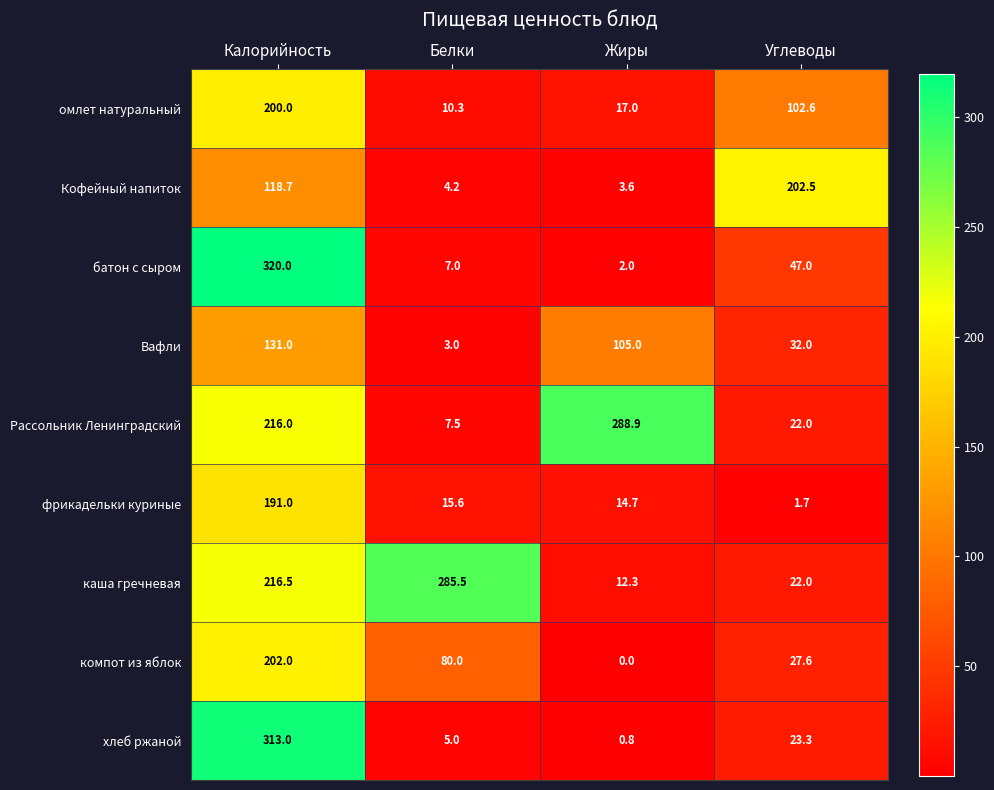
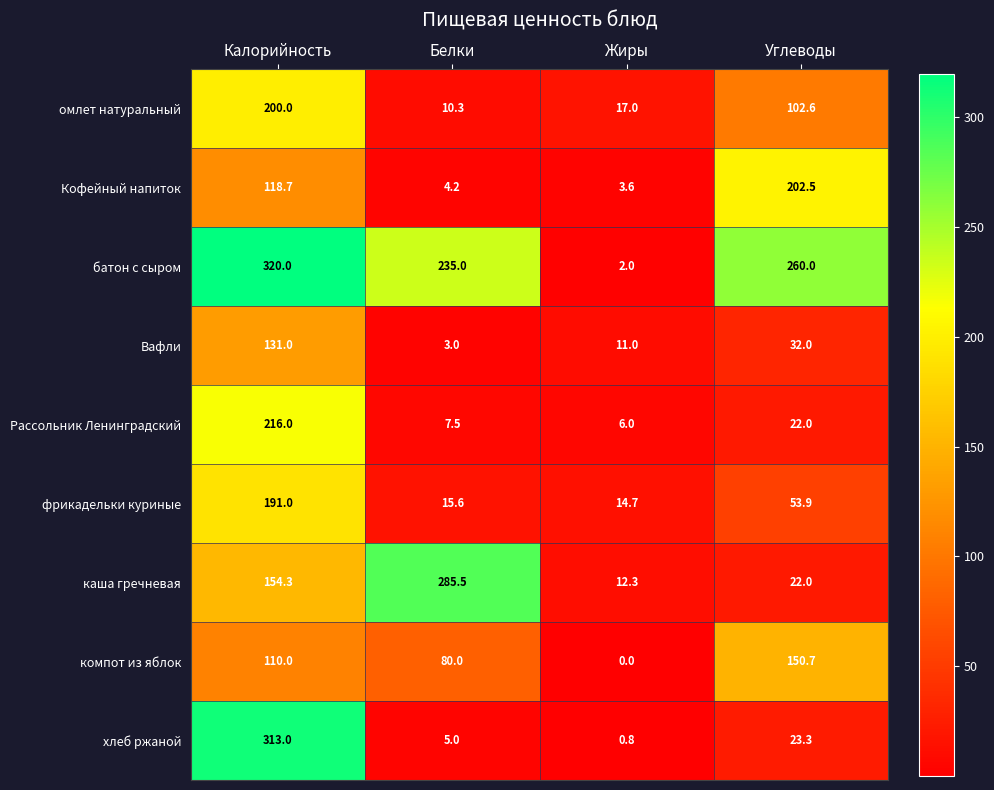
батон с сыром, Белки: 7.0 -> 235.0
батон с сыром, Углеводы: 47.0 -> 260.0
Вафли, Жиры: 105.0 -> 11.0
Рассольник Ленинградский, Жиры: 288.9 -> 6.0
фрикадельки куриные, Углеводы: 1.7 -> 53.9
каша гречневая, Калорийность: 216.5 -> 154.3
компот из яблок, Калорийность: 202.0 -> 110.0
компот из яблок, Углеводы: 27.6 -> 150.7
